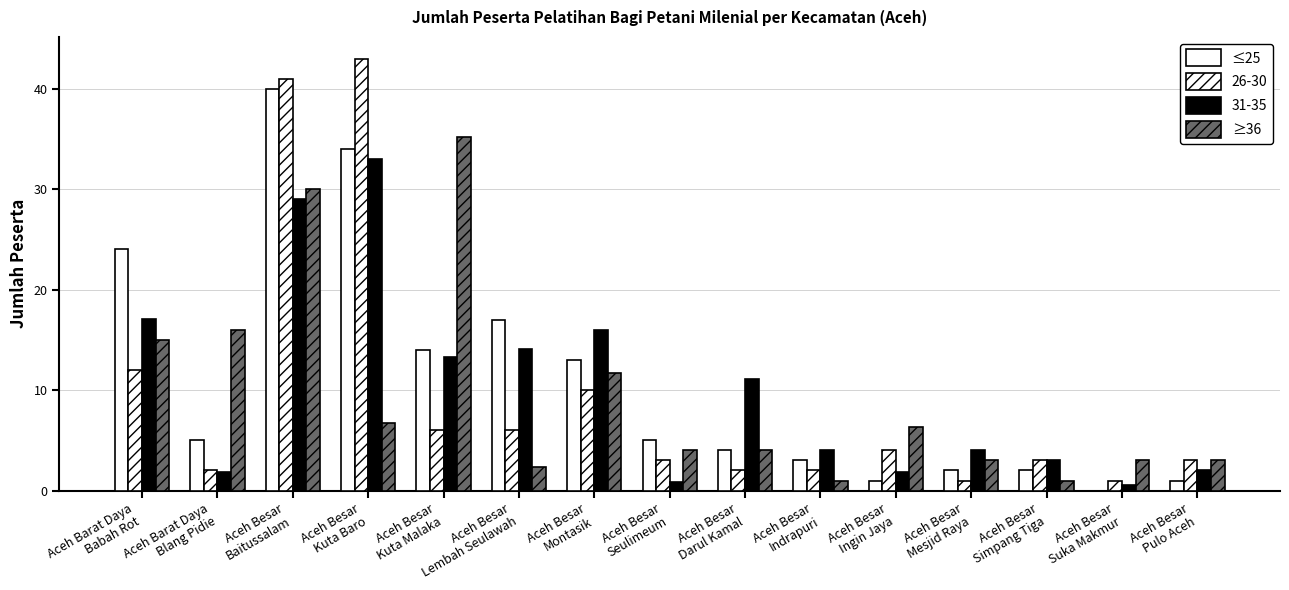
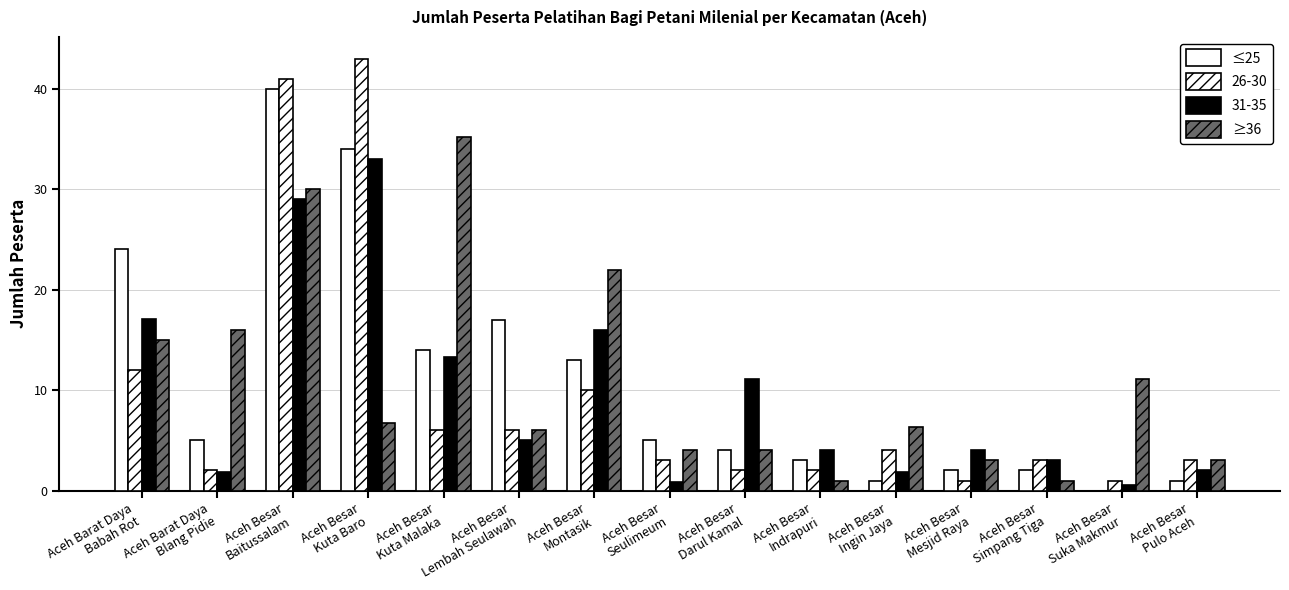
31-35, Aceh Besar Lembah Seulawah: 14.1 -> 5.0
≥36, Aceh Besar Lembah Seulawah: 2.3 -> 6.0
≥36, Aceh Besar Montasik: 11.7 -> 22.0
≥36, Aceh Besar Suka Makmur: 3.0 -> 11.1
